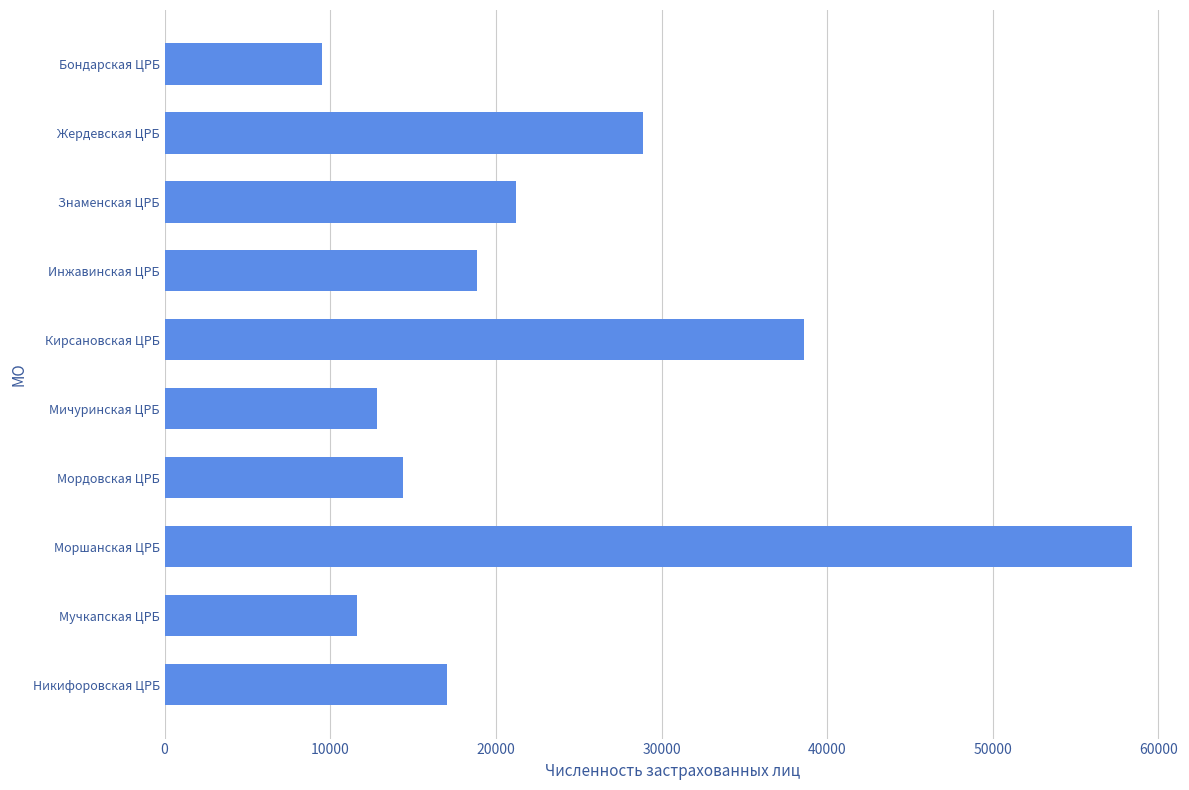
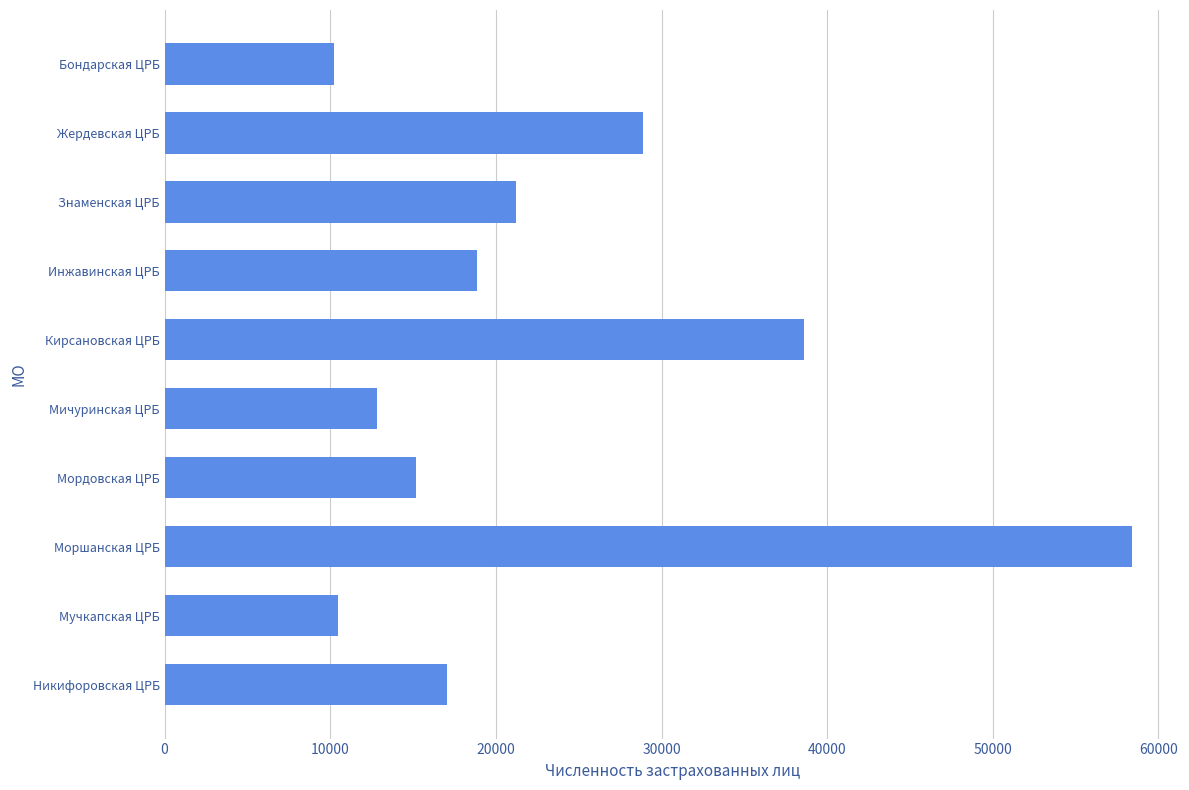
Бондарская ЦРБ: 9500 -> 10200
Мордовская ЦРБ: 14400 -> 15200
Мучкапская ЦРБ: 11600 -> 10500
